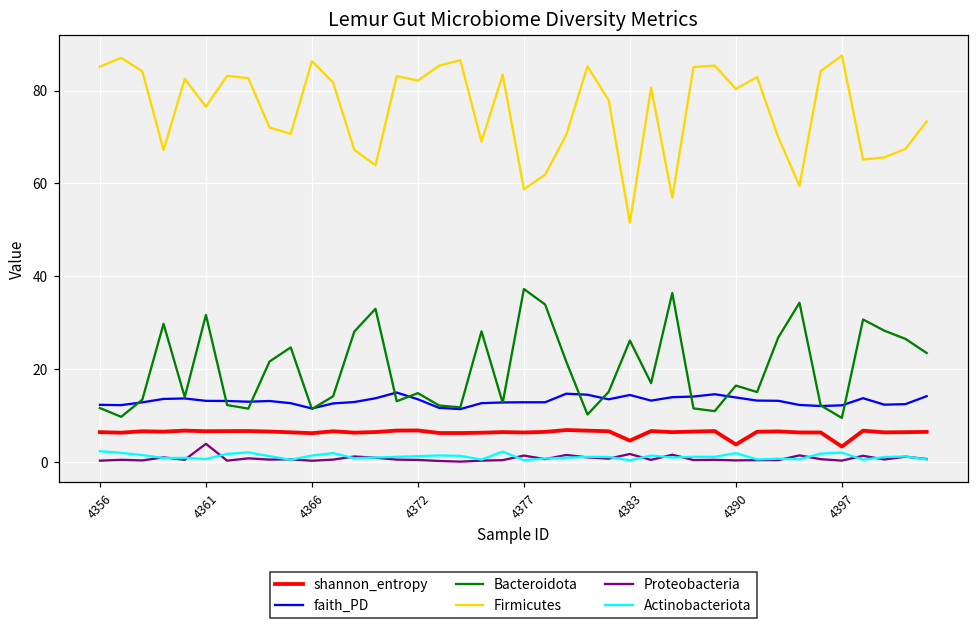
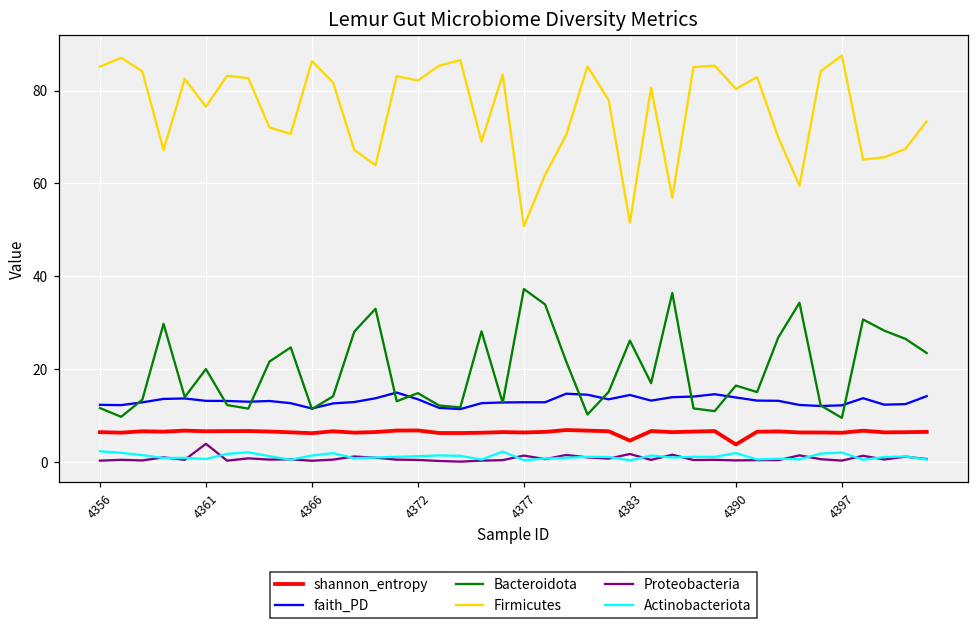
Bacteroidota, 4361: 32 -> 20
Firmicutes, 4377: 59 -> 51
shannon_entropy, 4397: 3 -> 6
